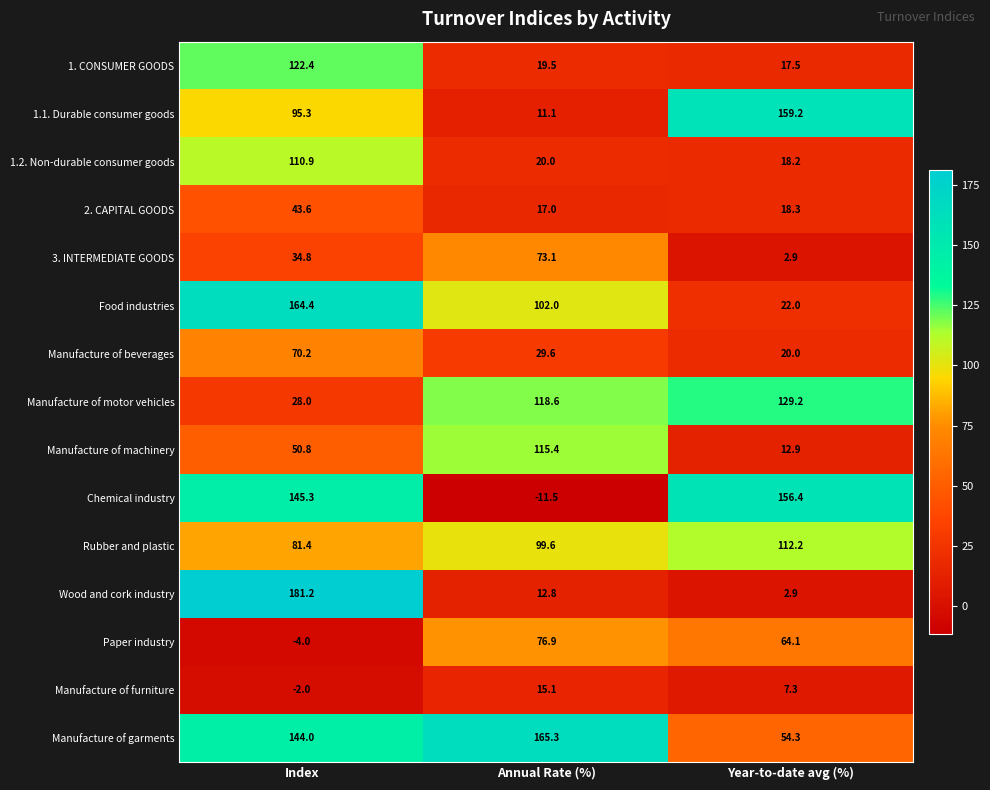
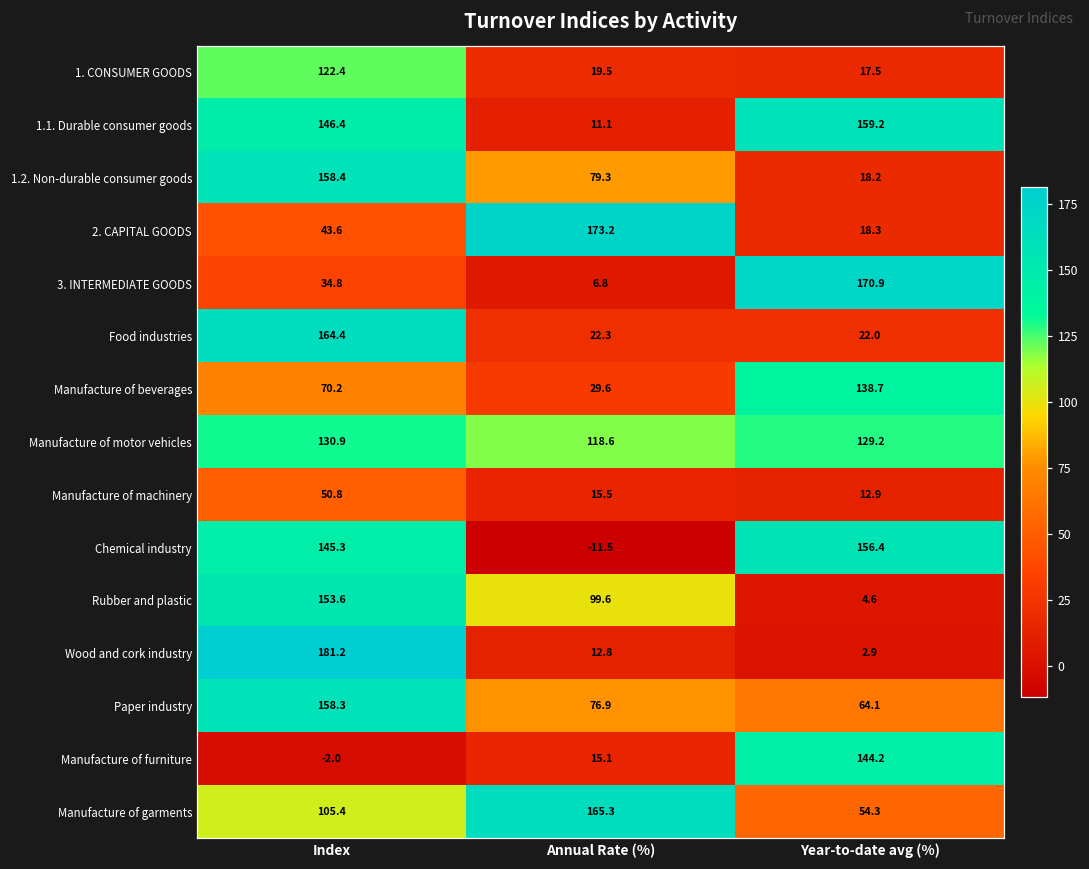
1.1. Durable consumer goods, Index: 95.3 -> 146.4
1.2. Non-durable consumer goods, Index: 110.9 -> 158.4
1.2. Non-durable consumer goods, Annual Rate (%): 20.0 -> 79.3
2. CAPITAL GOODS, Annual Rate (%): 17.0 -> 173.2
3. INTERMEDIATE GOODS, Annual Rate (%): 73.1 -> 6.8
3. INTERMEDIATE GOODS, Year-to-date avg (%): 2.9 -> 170.9
Food industries, Annual Rate (%): 102.0 -> 22.3
Manufacture of beverages, Year-to-date avg (%): 20.0 -> 138.7
Manufacture of motor vehicles, Index: 28.0 -> 130.9
Manufacture of machinery, Annual Rate (%): 115.4 -> 15.5
Rubber and plastic, Index: 81.4 -> 153.6
Rubber and plastic, Year-to-date avg (%): 112.2 -> 4.6
Paper industry, Index: -4.0 -> 158.3
Manufacture of furniture, Year-to-date avg (%): 7.3 -> 144.2
Manufacture of garments, Index: 144.0 -> 105.4
